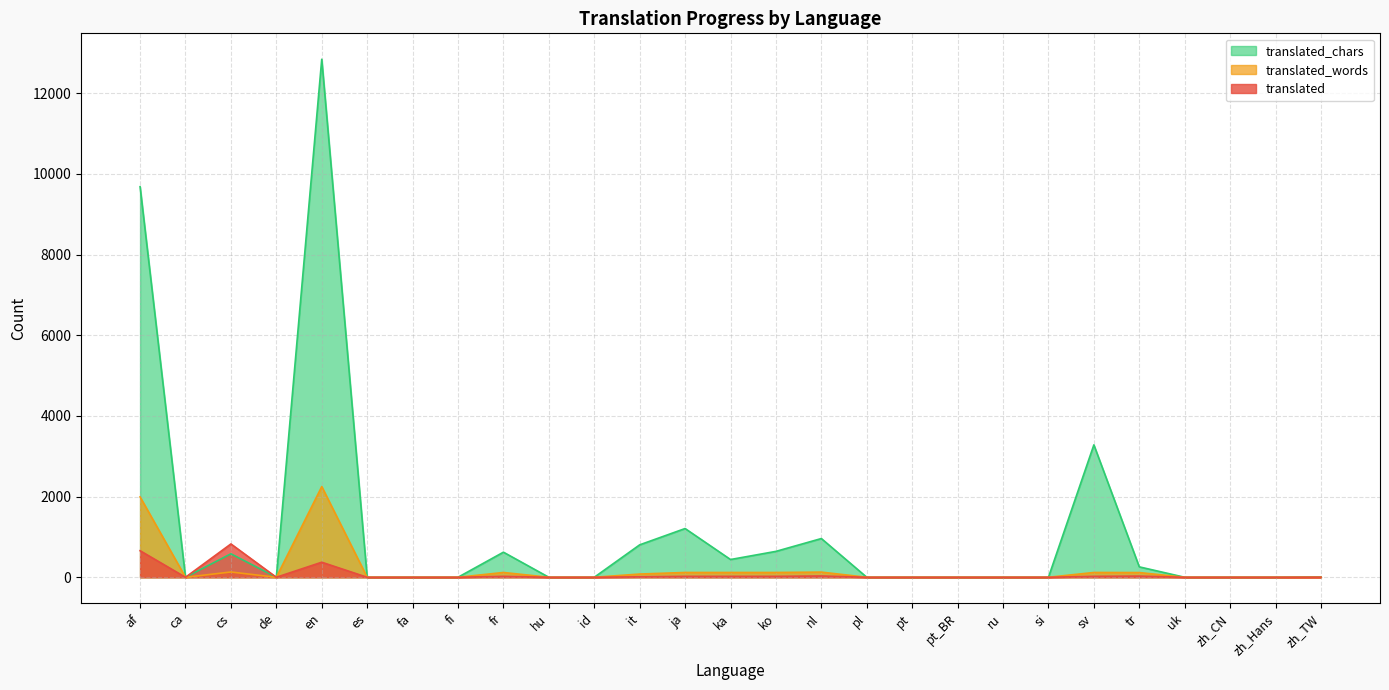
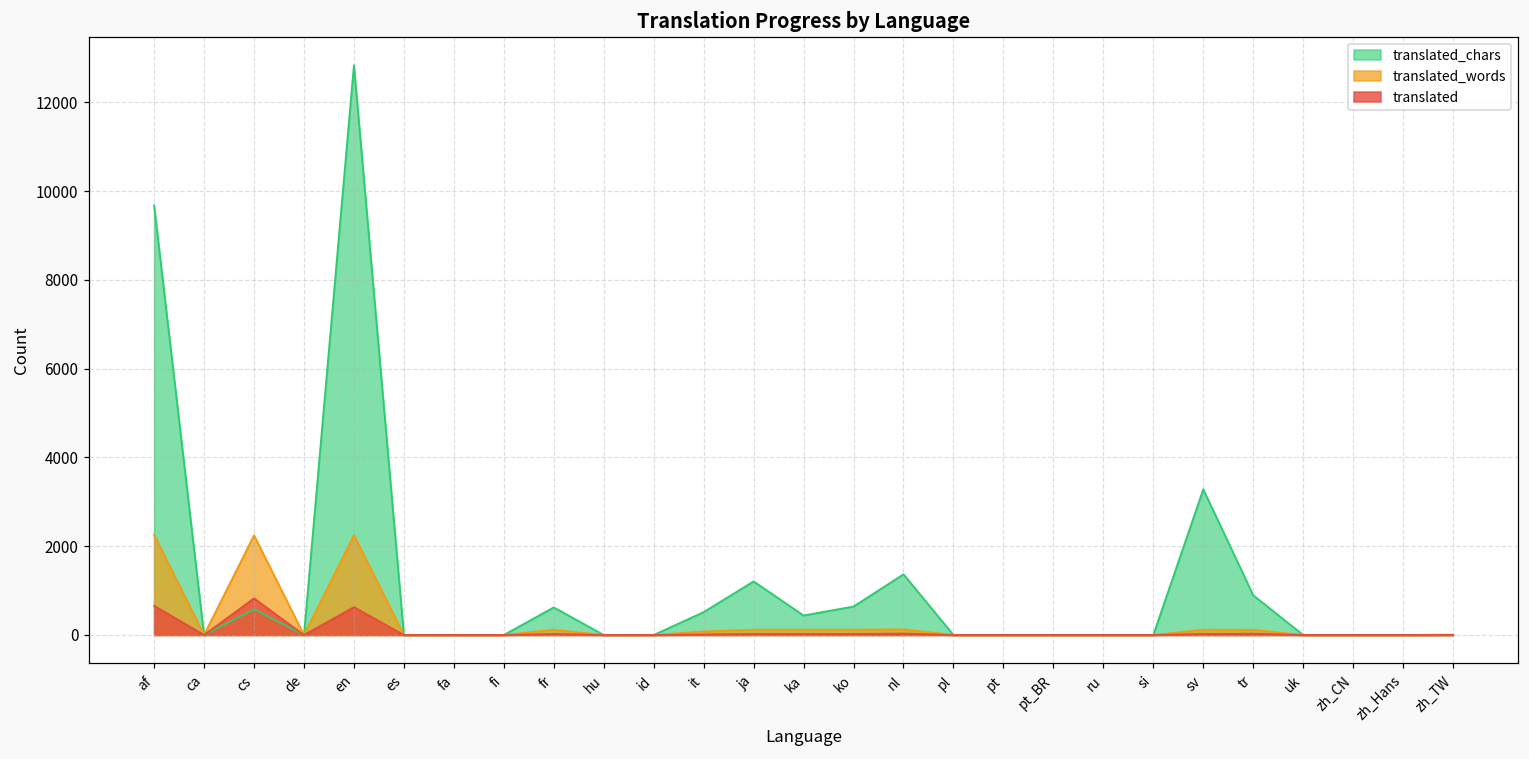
translated_words, af: 2000 -> 2300
translated_words, cs: 100 -> 2200
translated, en: 400 -> 600
translated_chars, it: 800 -> 500
translated_chars, nl: 1000 -> 1400
translated_chars, tr: 300 -> 900
